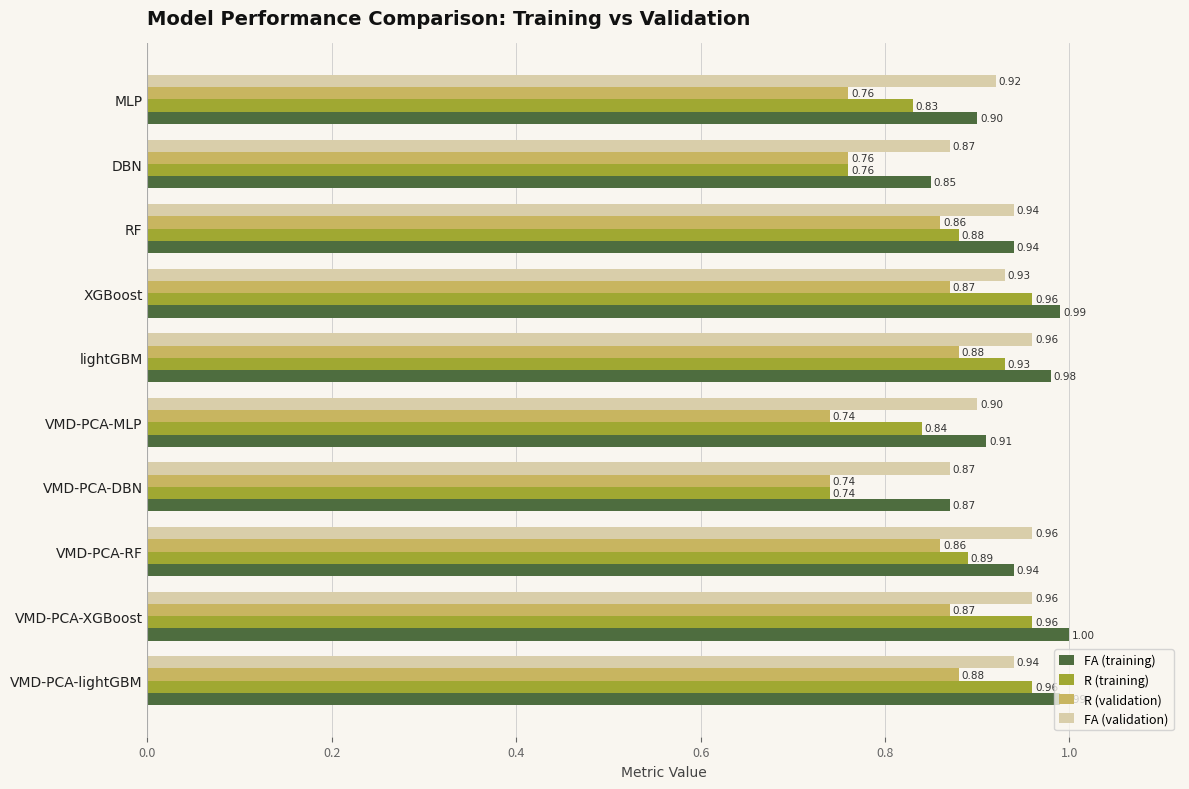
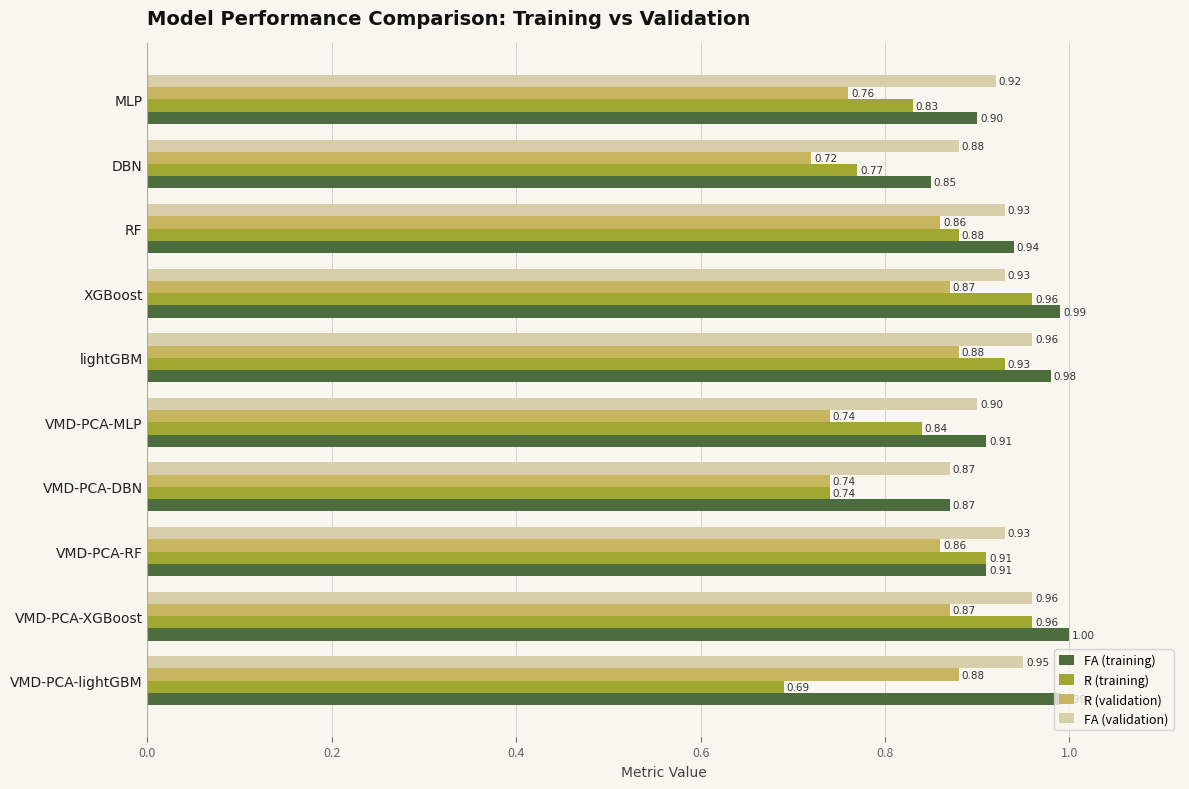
FA (validation), DBN: 0.87 -> 0.88
R (validation), DBN: 0.76 -> 0.72
R (training), DBN: 0.76 -> 0.77
FA (validation), RF: 0.94 -> 0.93
FA (validation), VMD-PCA-RF: 0.96 -> 0.93
R (training), VMD-PCA-RF: 0.89 -> 0.91
FA (training), VMD-PCA-RF: 0.94 -> 0.91
FA (validation), VMD-PCA-lightGBM: 0.94 -> 0.95
R (training), VMD-PCA-lightGBM: 0.96 -> 0.69
